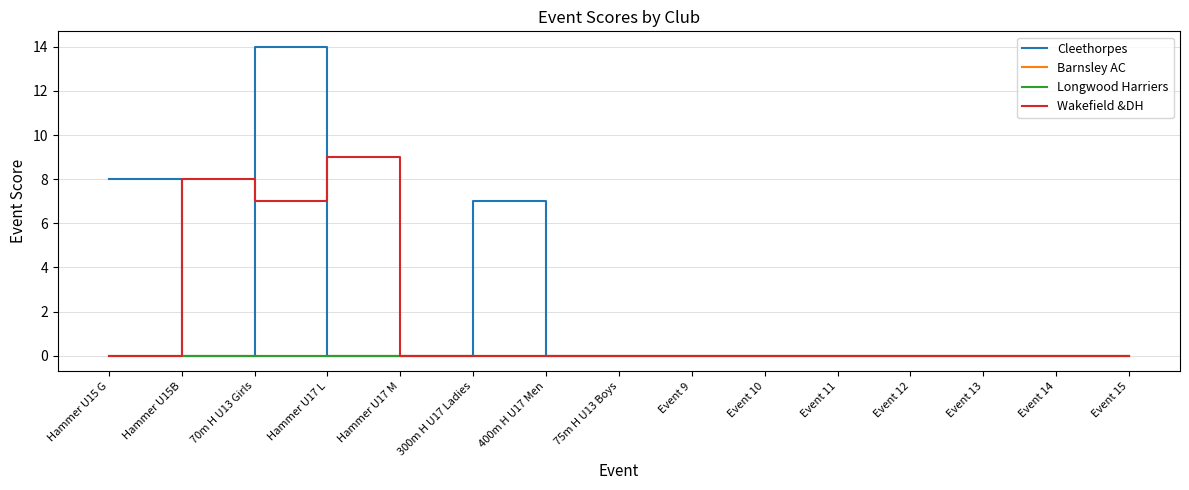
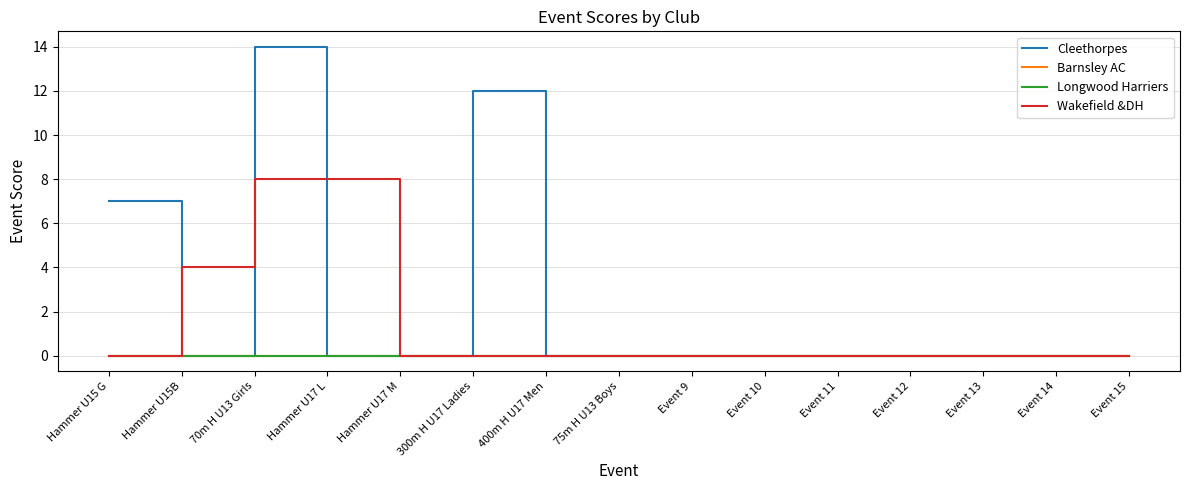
Cleethorpes, Hammer U15 G: 8 -> 7
Wakefield &DH, Hammer U15B: 8 -> 4
Wakefield &DH, 70m H U13 Girls: 7 -> 8
Wakefield &DH, Hammer U17 L: 9 -> 8
Cleethorpes, 300m H U17 Ladies: 7 -> 12
